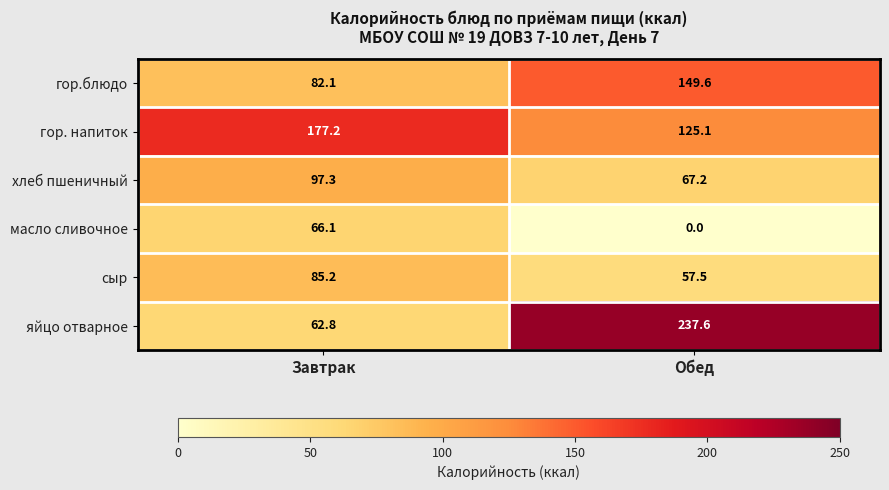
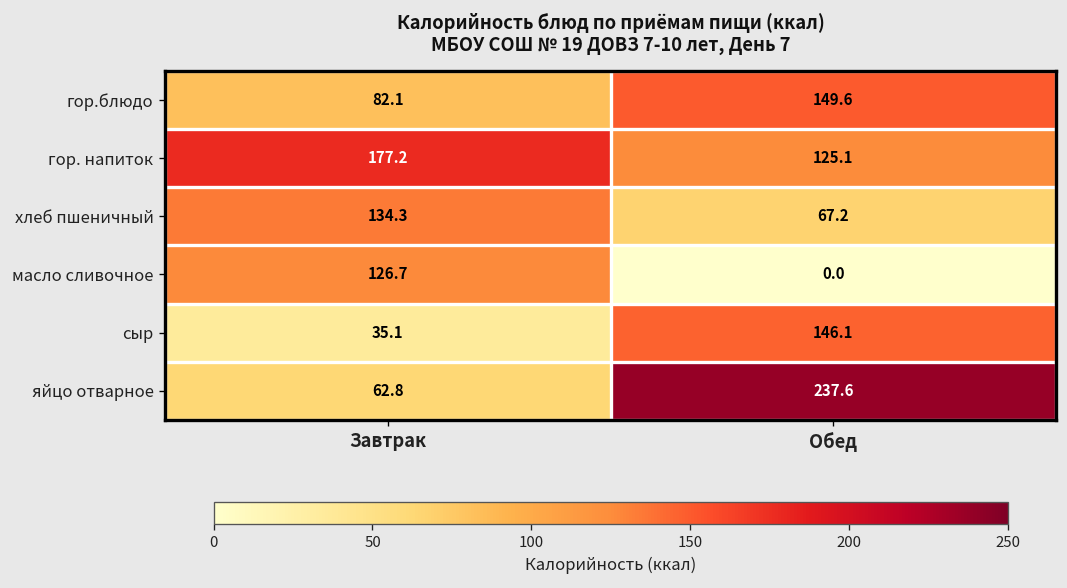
хлеб пшеничный, Завтрак: 97.3 -> 134.3
масло сливочное, Завтрак: 66.1 -> 126.7
сыр, Завтрак: 85.2 -> 35.1
сыр, Обед: 57.5 -> 146.1
